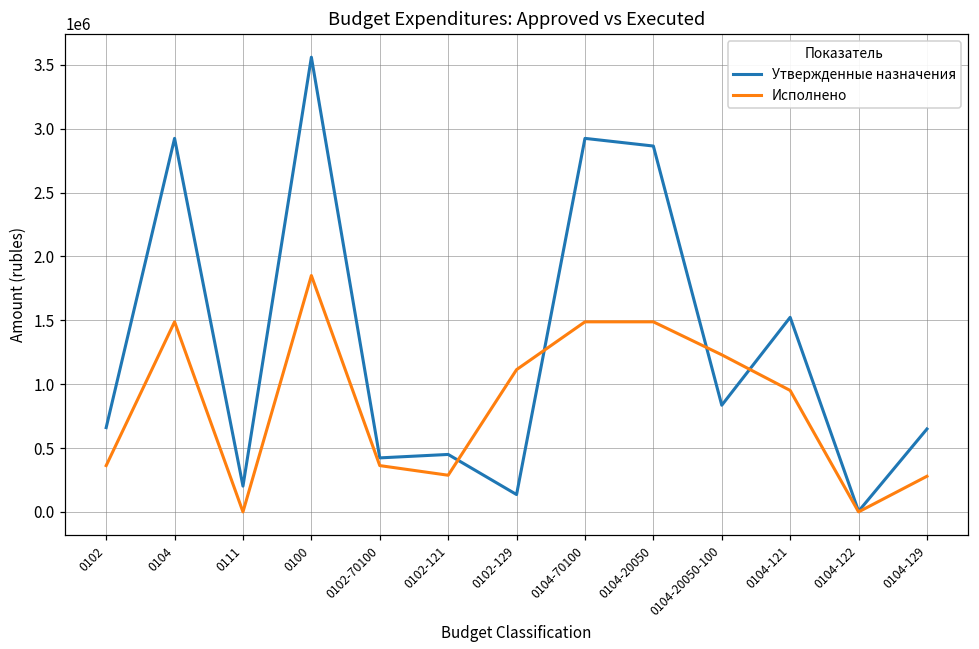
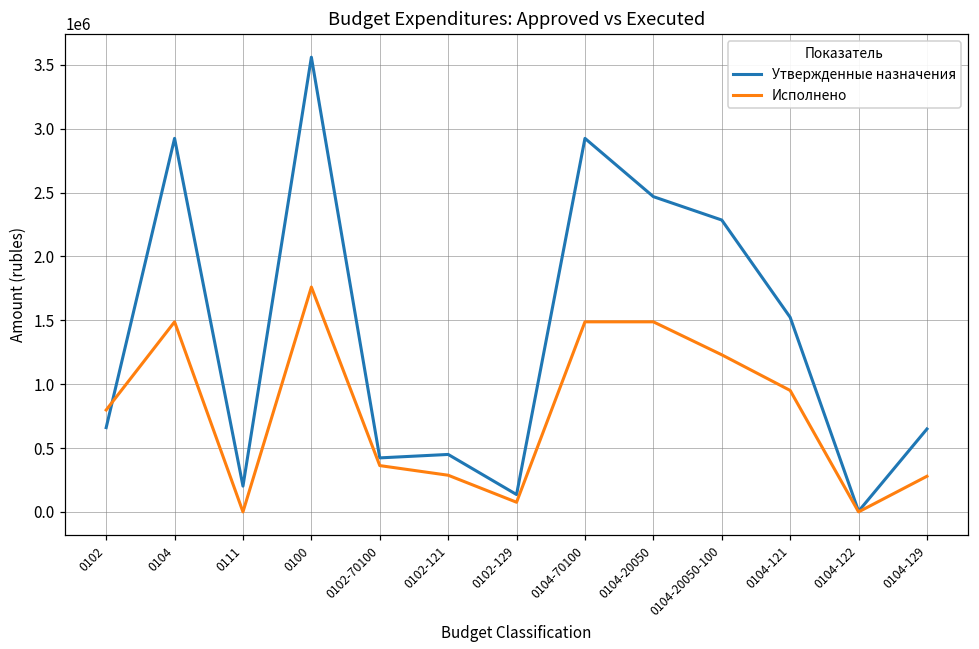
Исполнено, 0102: 360000 -> 800000
Исполнено, 0100: 1850000 -> 1760000
Исполнено, 0102-129: 1110000 -> 80000
Утвержденные назначения, 0104-20050: 2860000 -> 2470000
Утвержденные назначения, 0104-20050-100: 830000 -> 2280000
